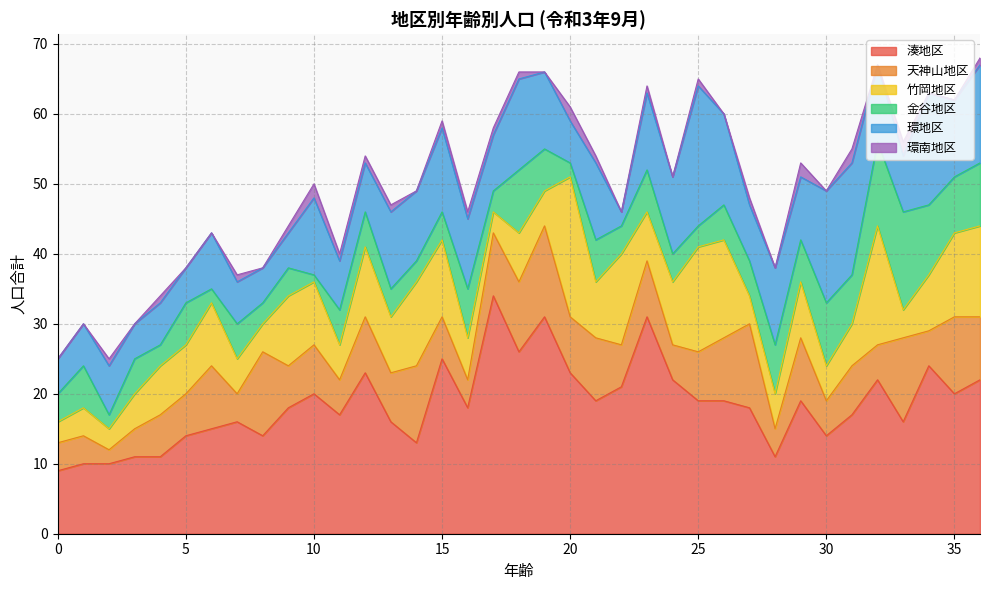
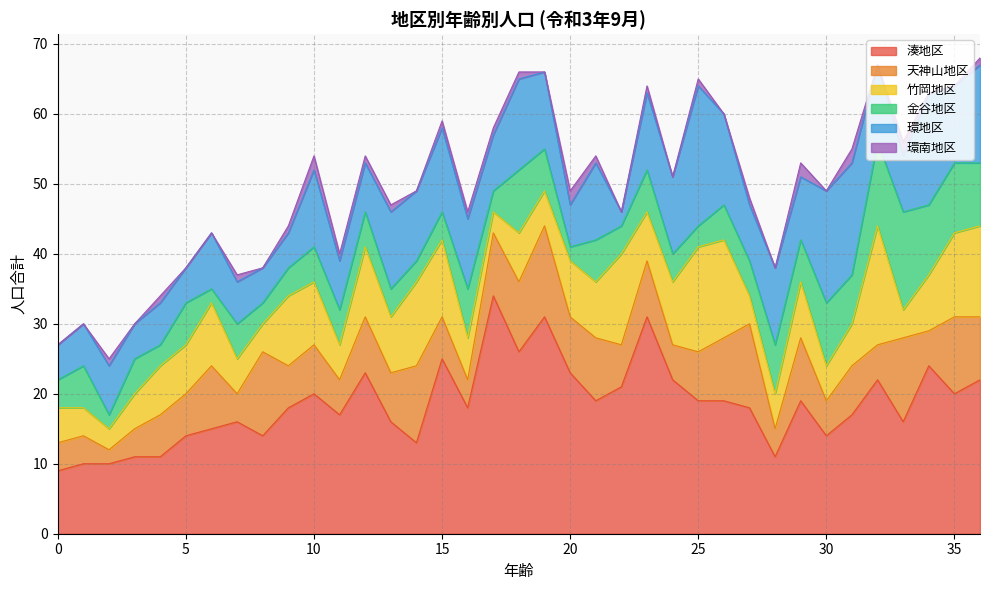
竹岡地区, 0: 3 -> 5
金谷地区, 10: 1 -> 5
竹岡地区, 20: 20 -> 8
金谷地区, 35: 8 -> 10
